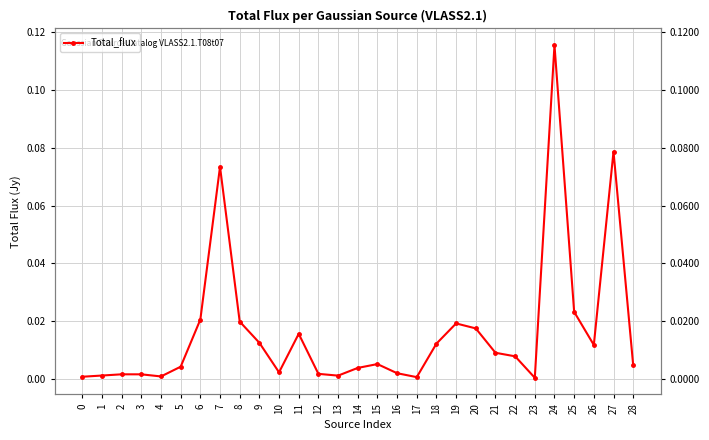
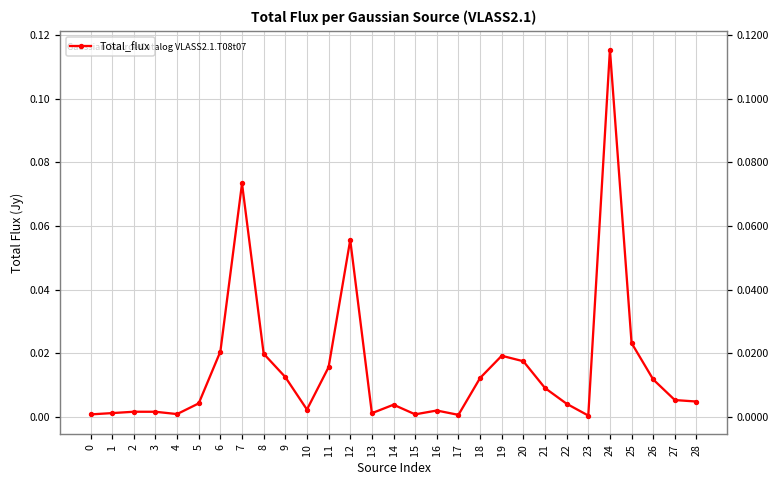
12: 0.002 -> 0.056
15: 0.005 -> 0.001
22: 0.008 -> 0.004
27: 0.079 -> 0.005
